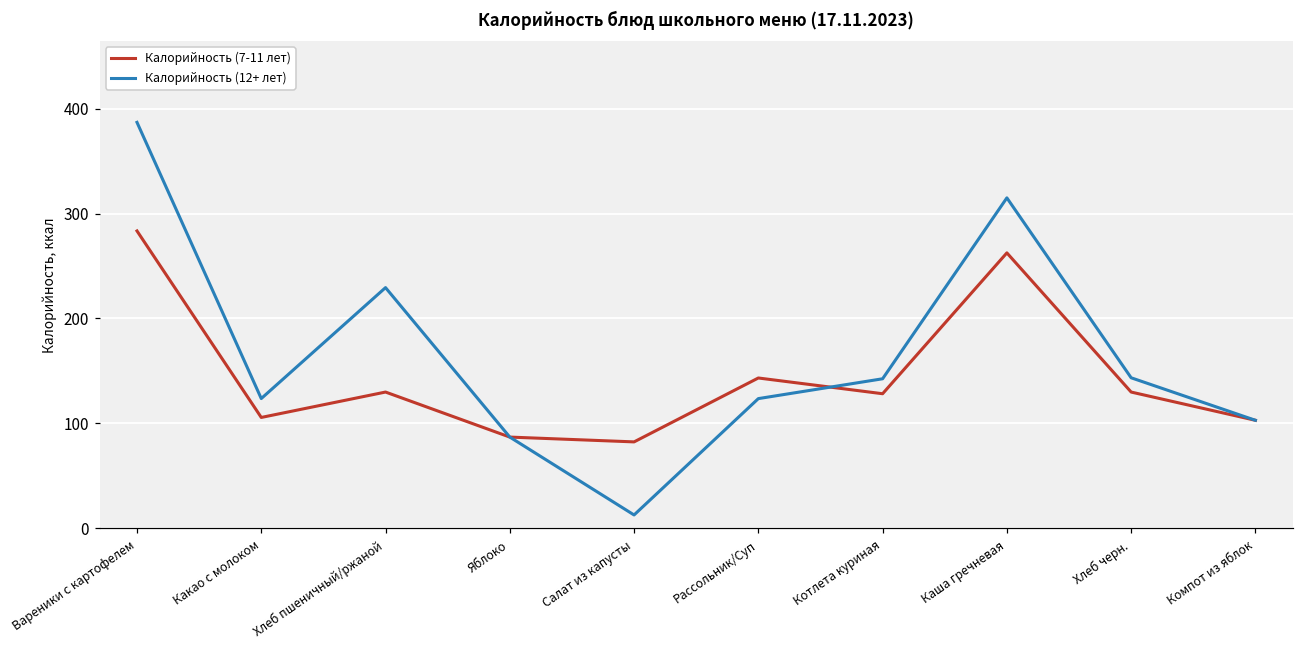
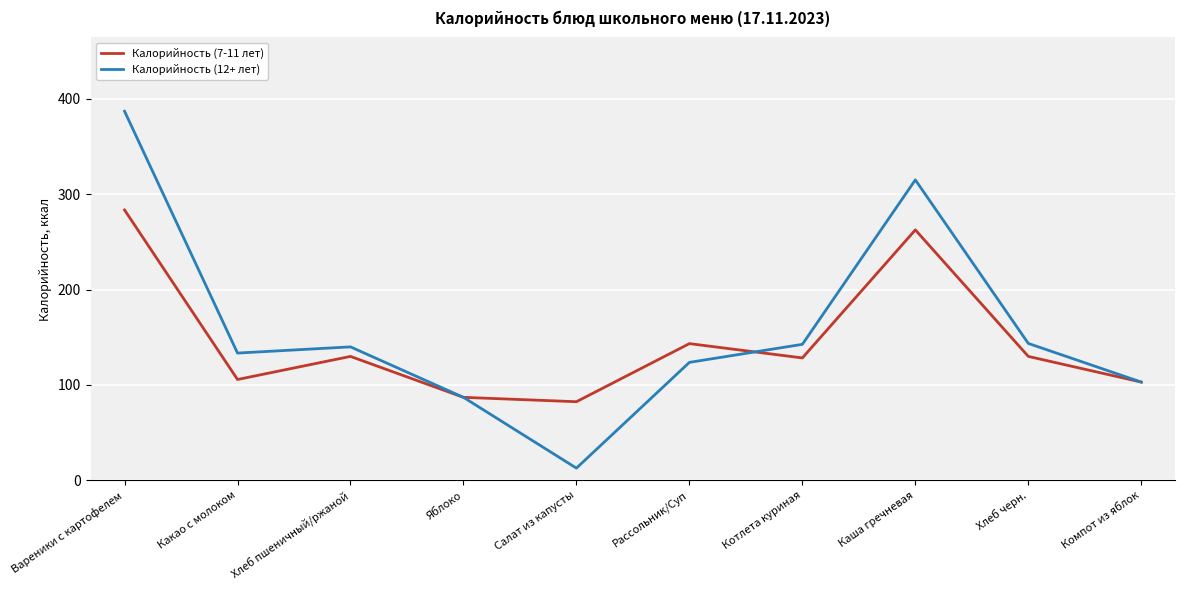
Калорийность (12+ лет), Какао с молоком: 120 -> 130
Калорийность (12+ лет), Хлеб пшеничный/ржаной: 230 -> 140
